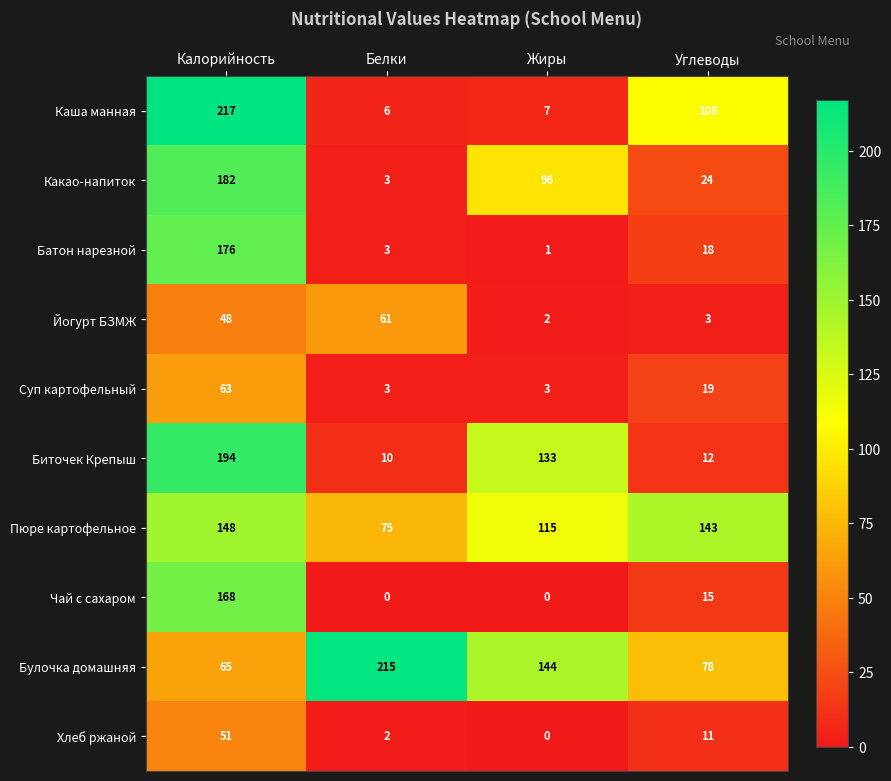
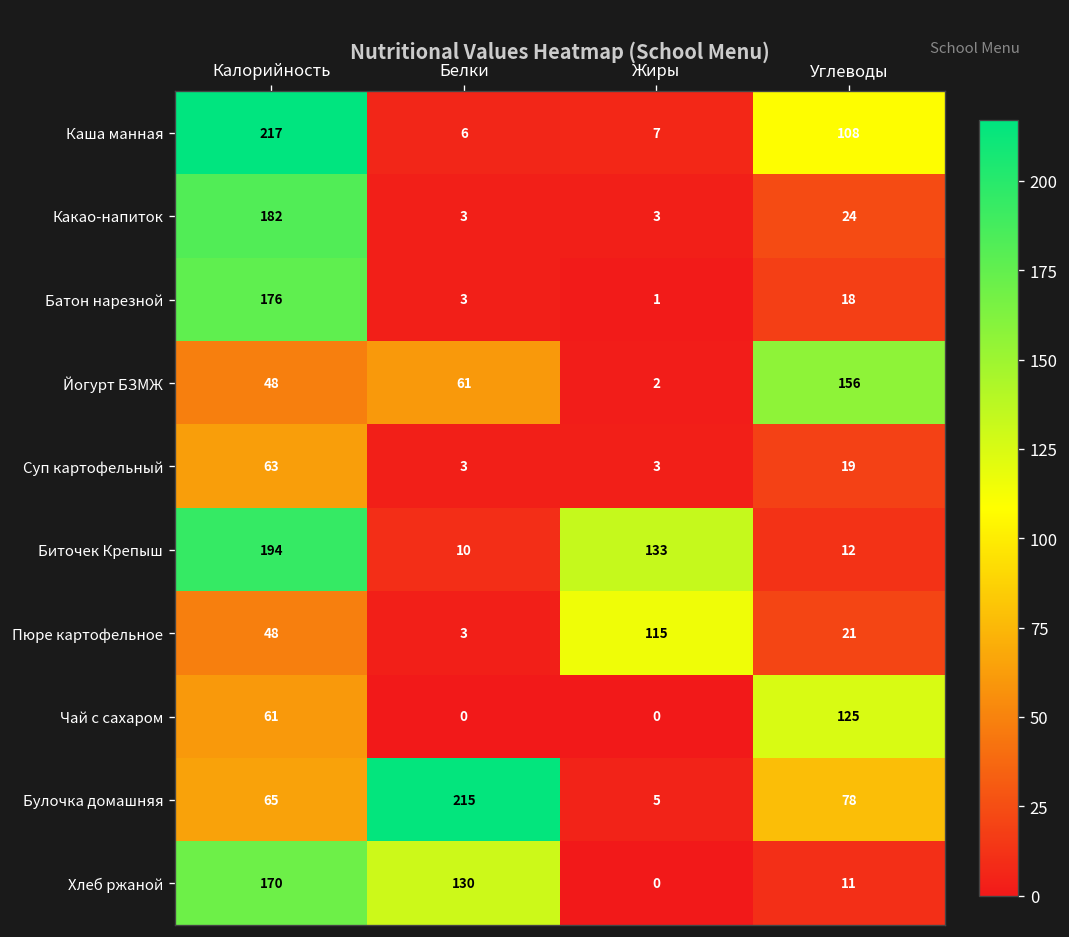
Какао-напиток, Жиры: 96 -> 3
Йогурт БЗМЖ, Углеводы: 3 -> 156
Пюре картофельное, Калорийность: 148 -> 48
Пюре картофельное, Белки: 75 -> 3
Пюре картофельное, Углеводы: 143 -> 21
Чай с сахаром, Калорийность: 168 -> 61
Чай с сахаром, Углеводы: 15 -> 125
Булочка домашняя, Жиры: 144 -> 5
Хлеб ржаной, Калорийность: 51 -> 170
Хлеб ржаной, Белки: 2 -> 130
